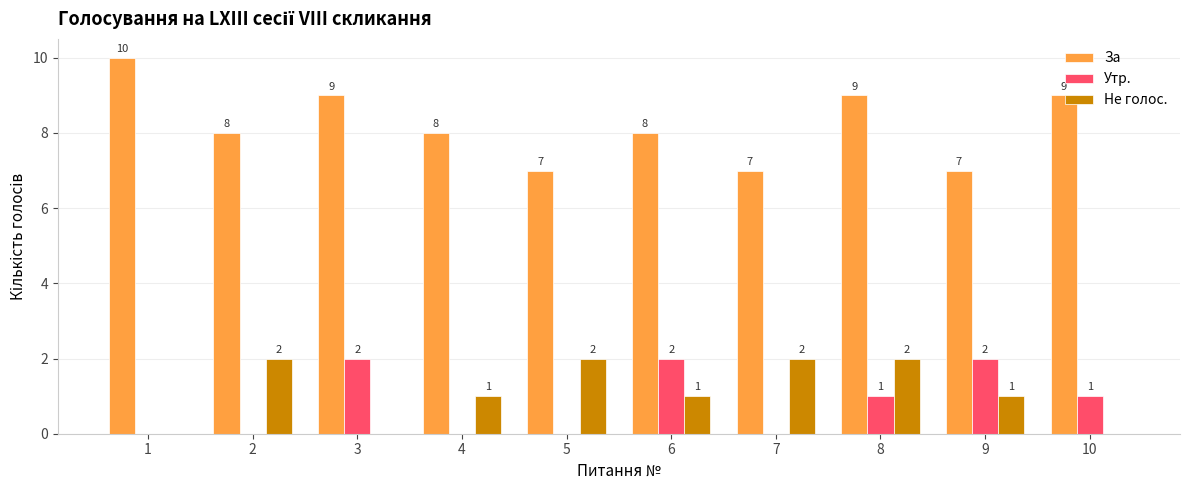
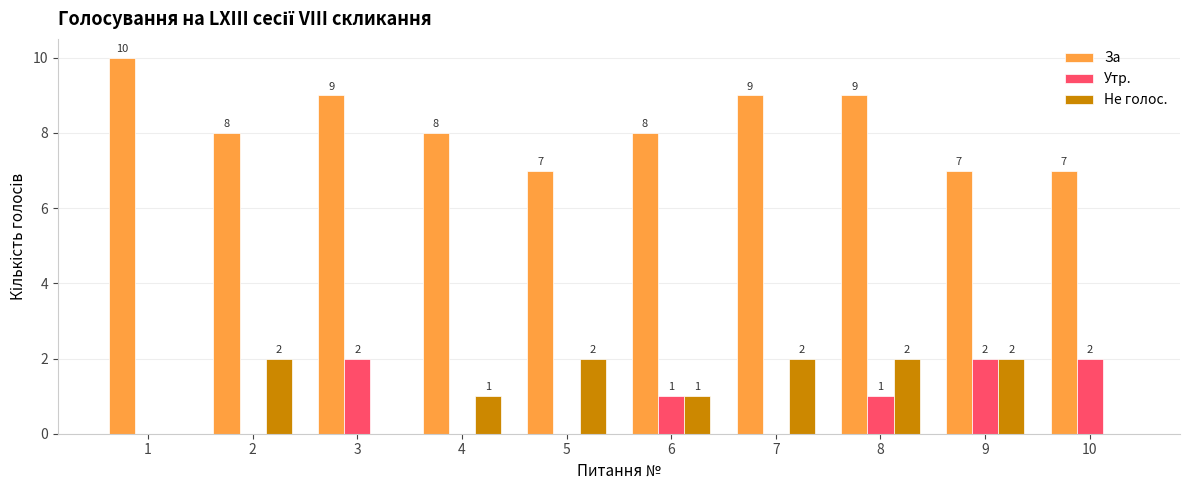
Утр., 6: 2 -> 1
За, 7: 7 -> 9
Не голос., 9: 1 -> 2
За, 10: 9 -> 7
Утр., 10: 1 -> 2
